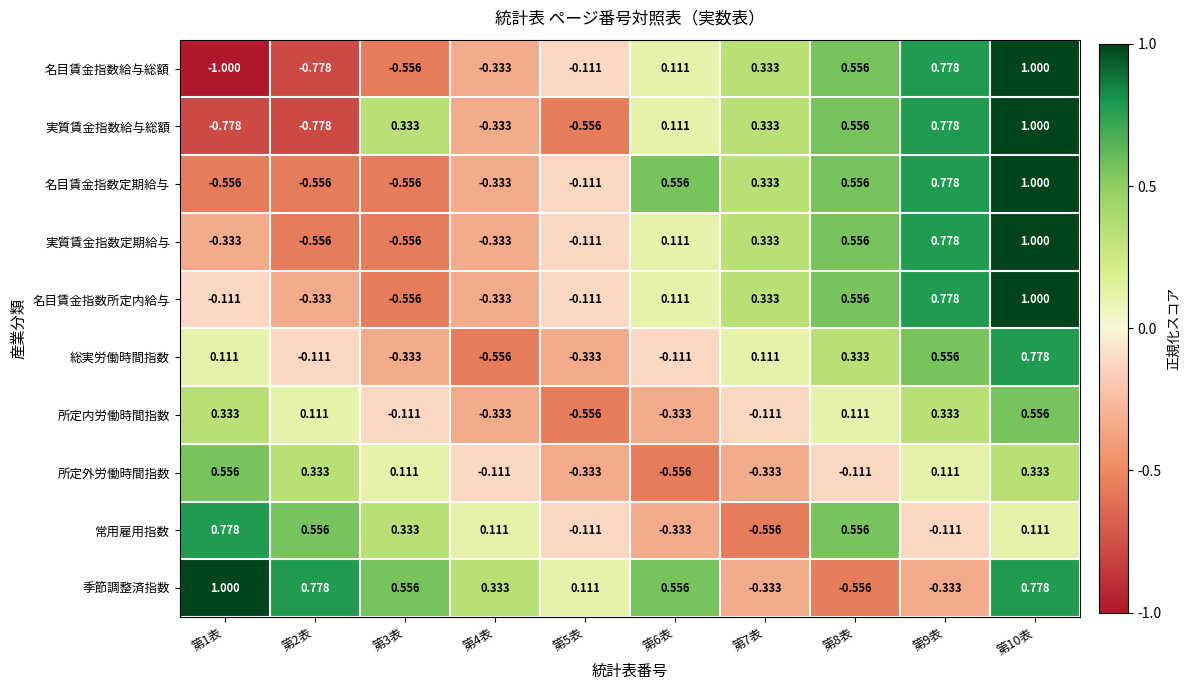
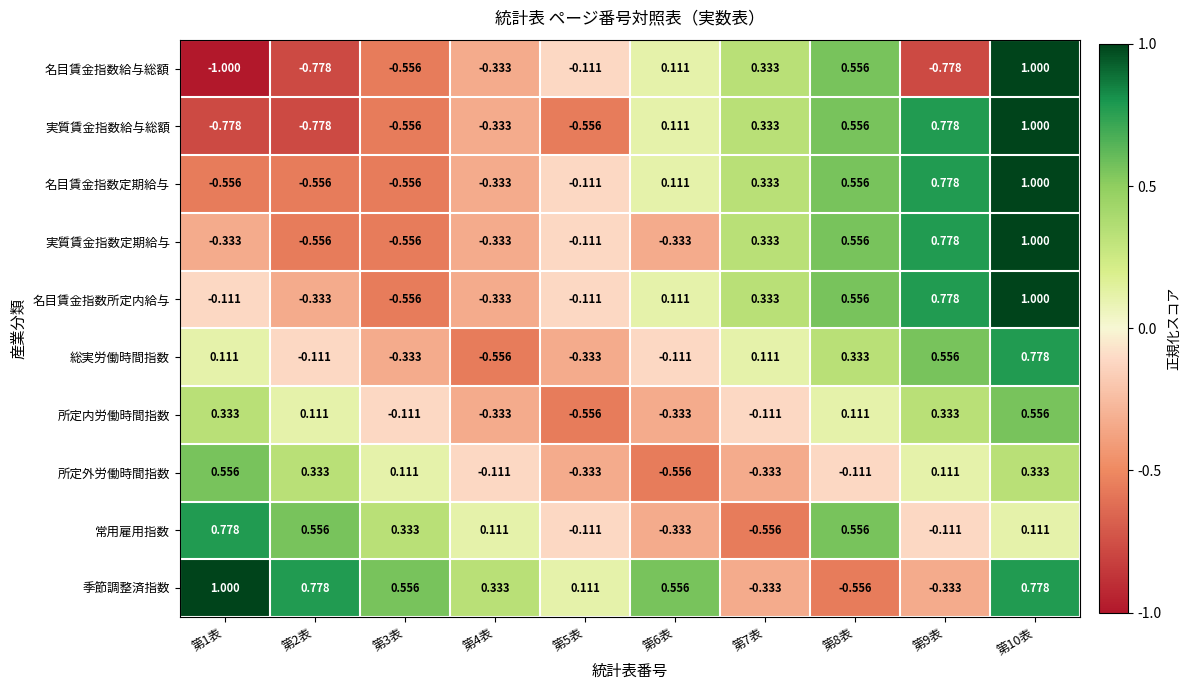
名目賃金指数給与総額, 第9表: 0.778 -> -0.778
実質賃金指数給与総額, 第3表: 0.333 -> -0.556
名目賃金指数定期給与, 第6表: 0.556 -> 0.111
実質賃金指数定期給与, 第6表: 0.111 -> -0.333
